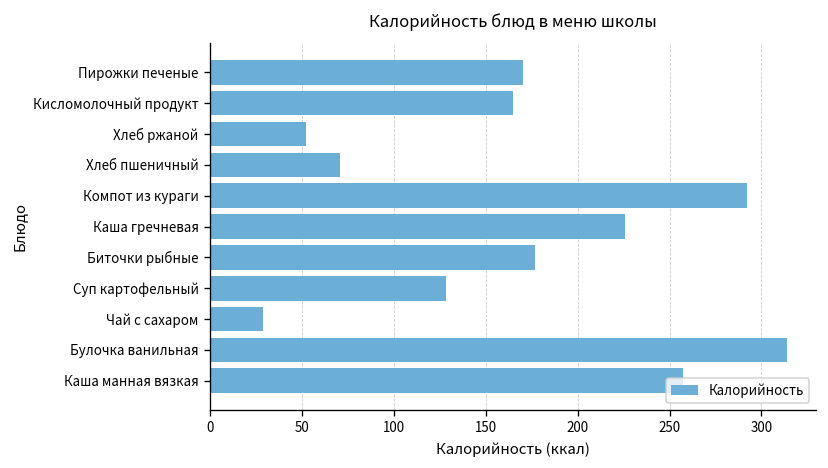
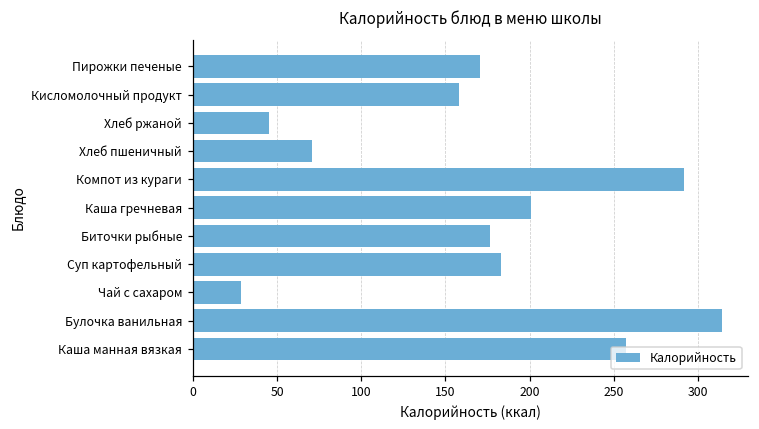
Кисломолочный продукт: 165 -> 158
Хлеб ржаной: 52 -> 45
Каша гречневая: 226 -> 201
Суп картофельный: 128 -> 183
